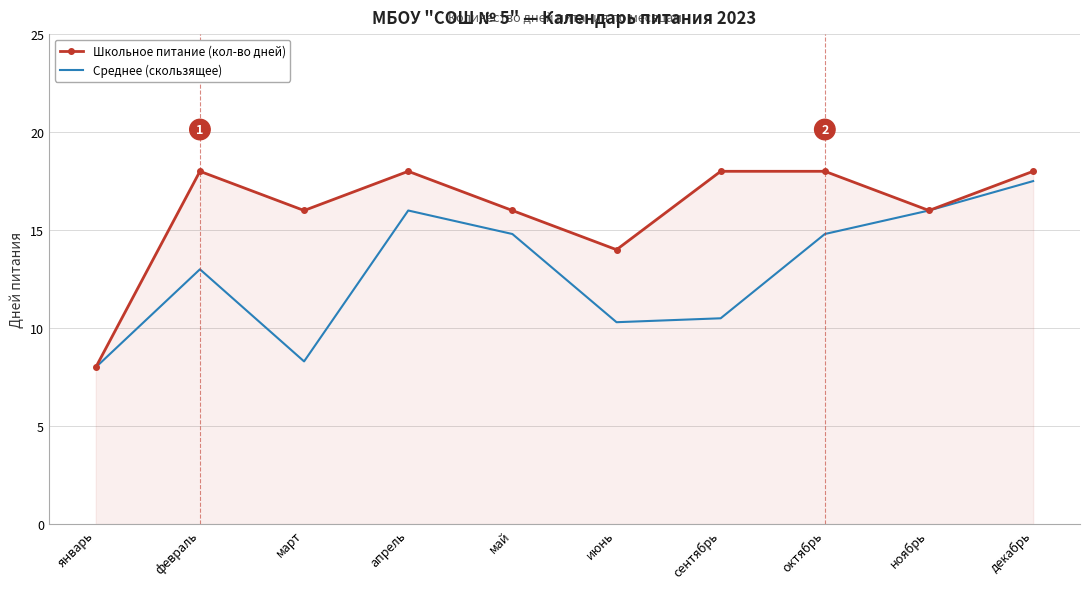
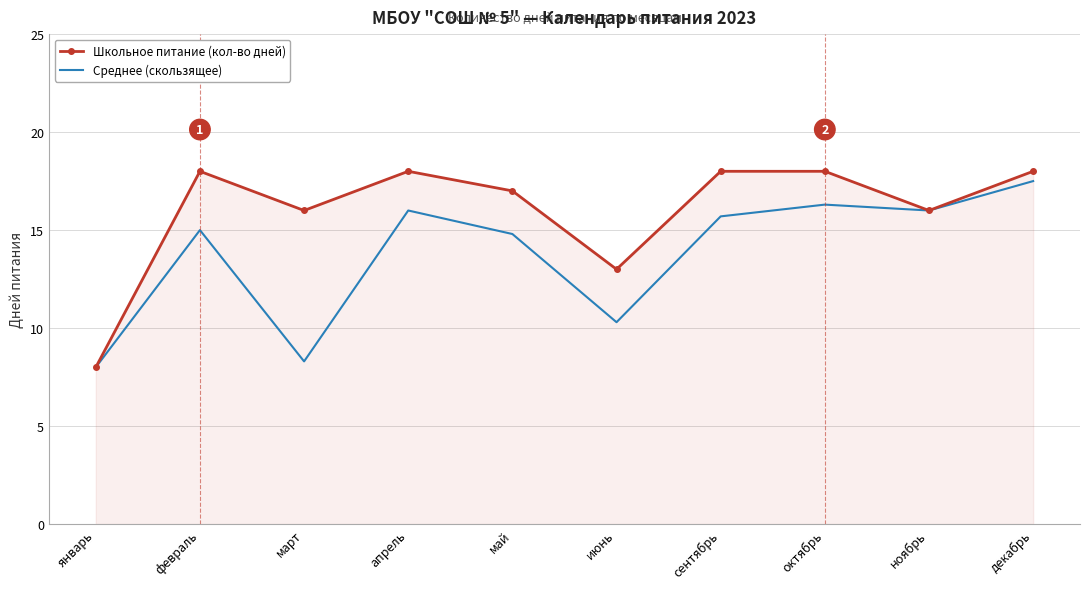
Среднее (скользящее), февраль: 13 -> 15
Школьное питание (кол-во дней), май: 16 -> 17
Школьное питание (кол-во дней), июнь: 14 -> 13
Среднее (скользящее), сентябрь: 10.5 -> 15.7
Среднее (скользящее), октябрь: 14.8 -> 16.3
